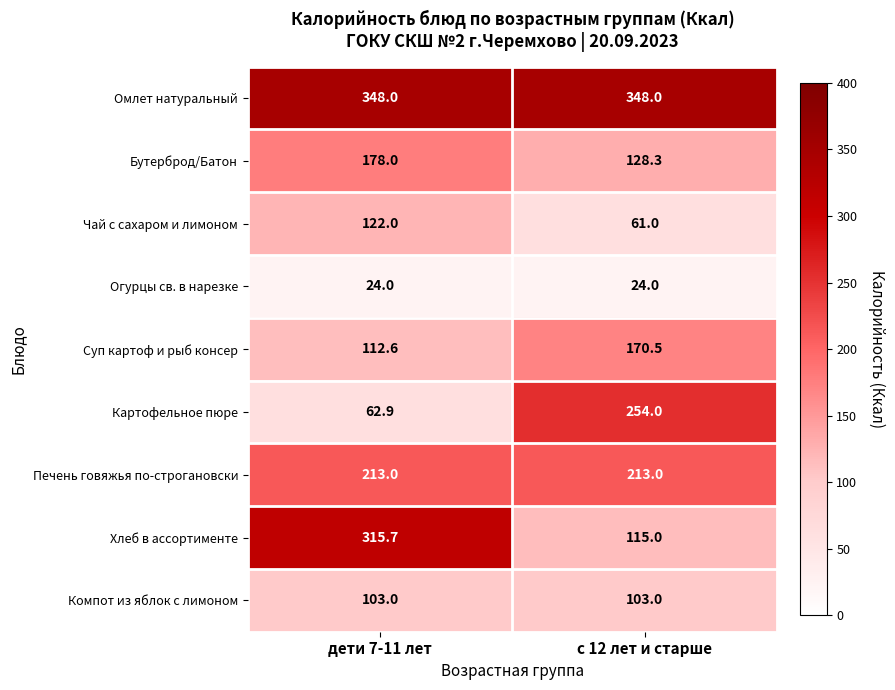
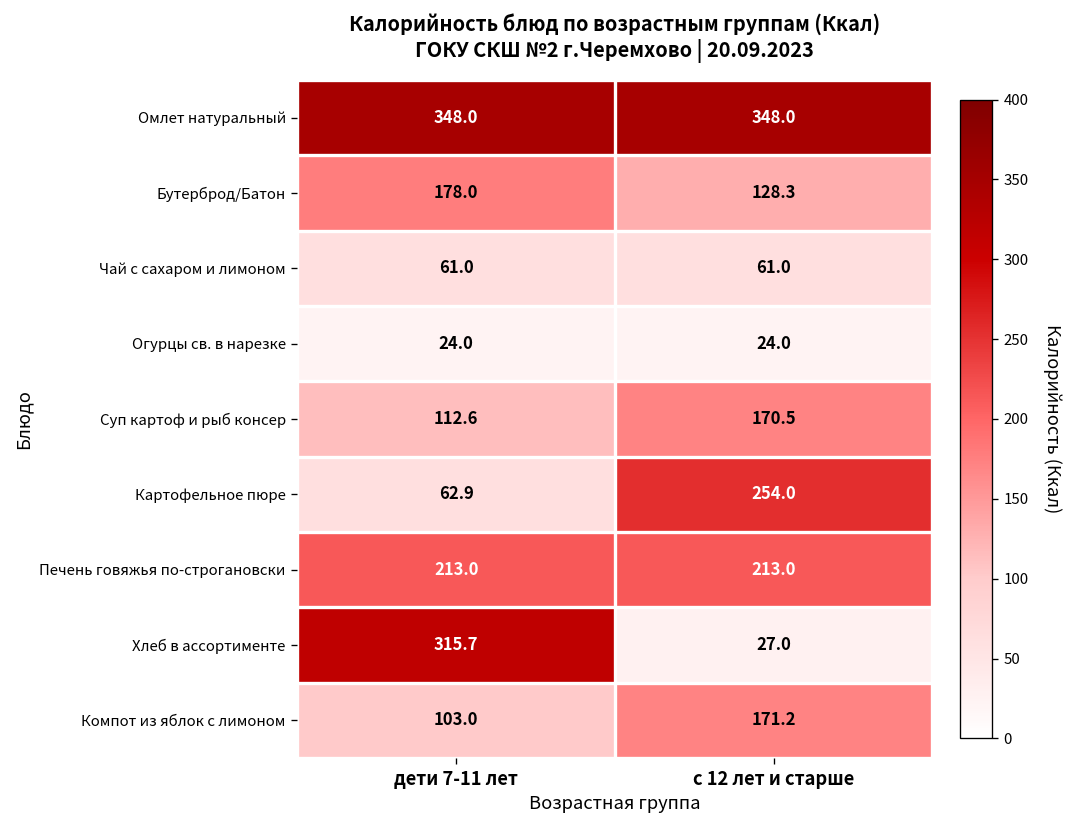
Чай с сахаром и лимоном, дети 7-11 лет: 122.0 -> 61.0
Хлеб в ассортименте, с 12 лет и старше: 115.0 -> 27.0
Компот из яблок с лимоном, с 12 лет и старше: 103.0 -> 171.2
